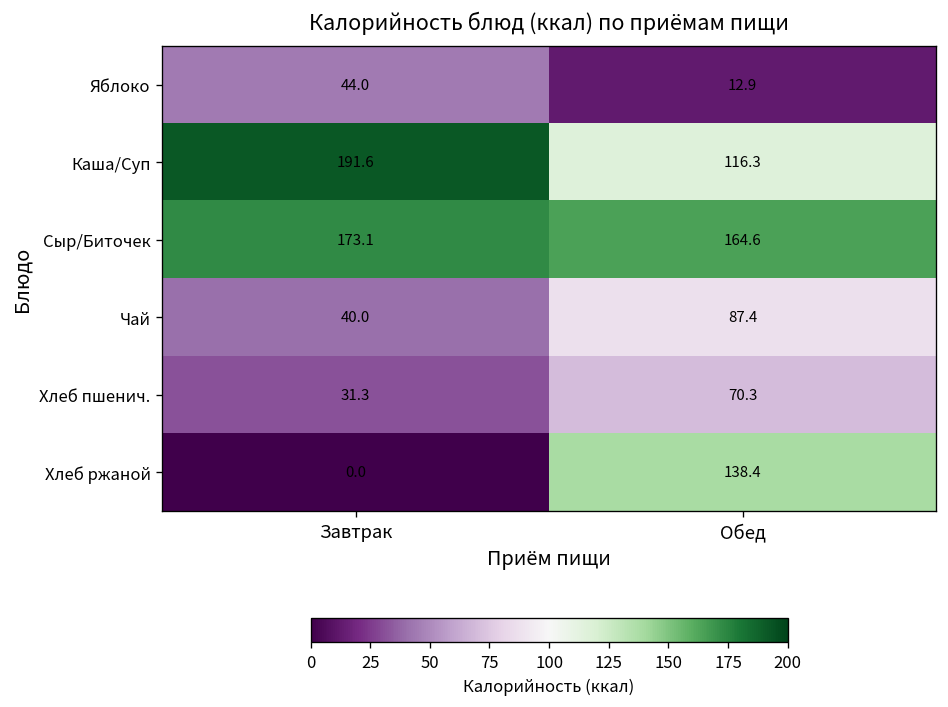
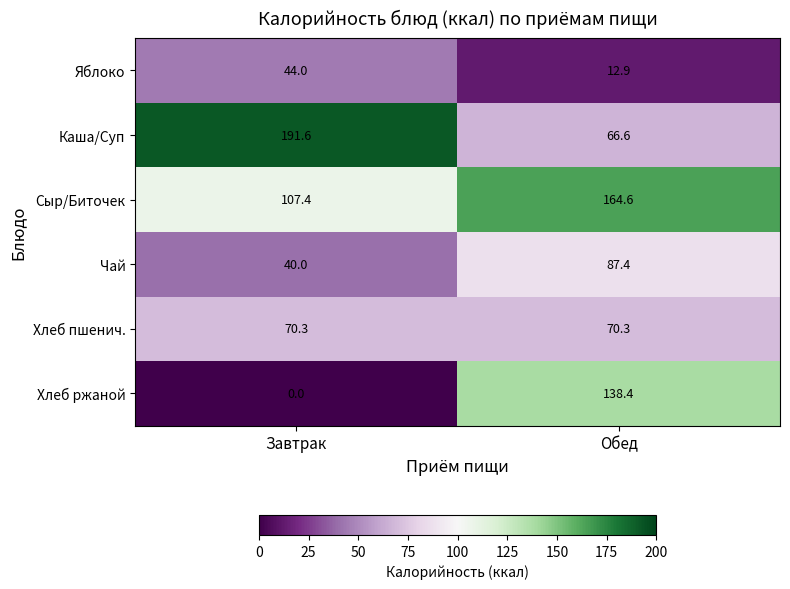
Каша/Суп, Обед: 116.3 -> 66.6
Сыр/Биточек, Завтрак: 173.1 -> 107.4
Хлеб пшенич., Завтрак: 31.3 -> 70.3
